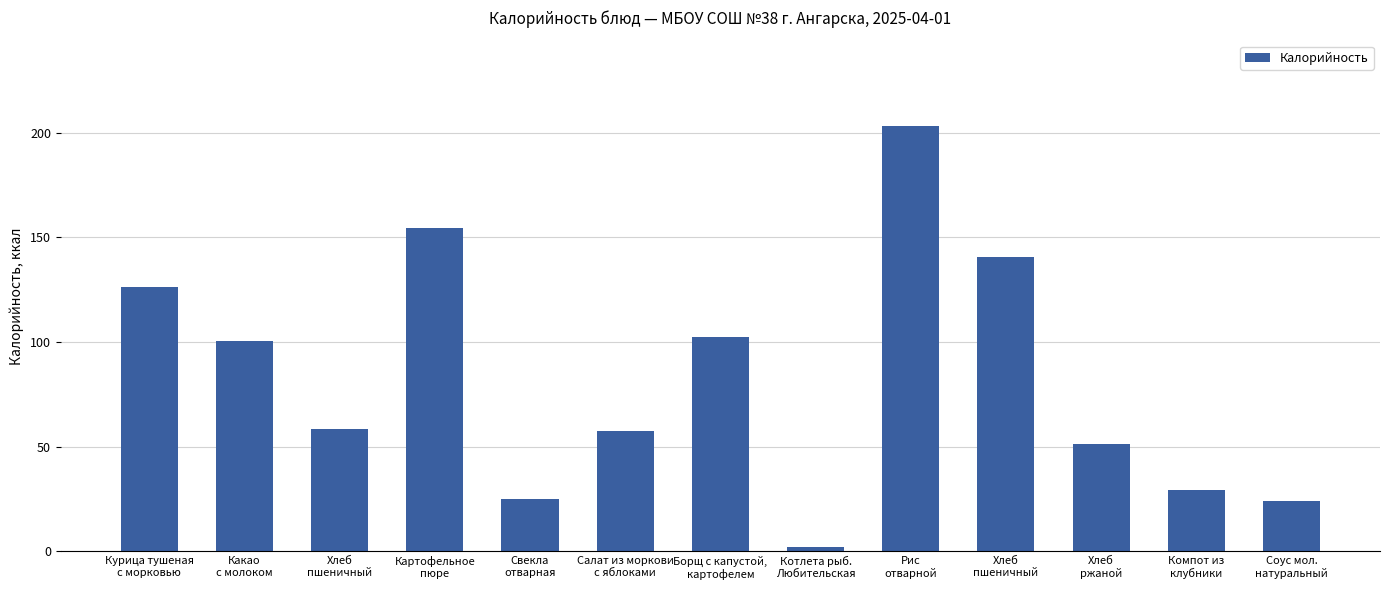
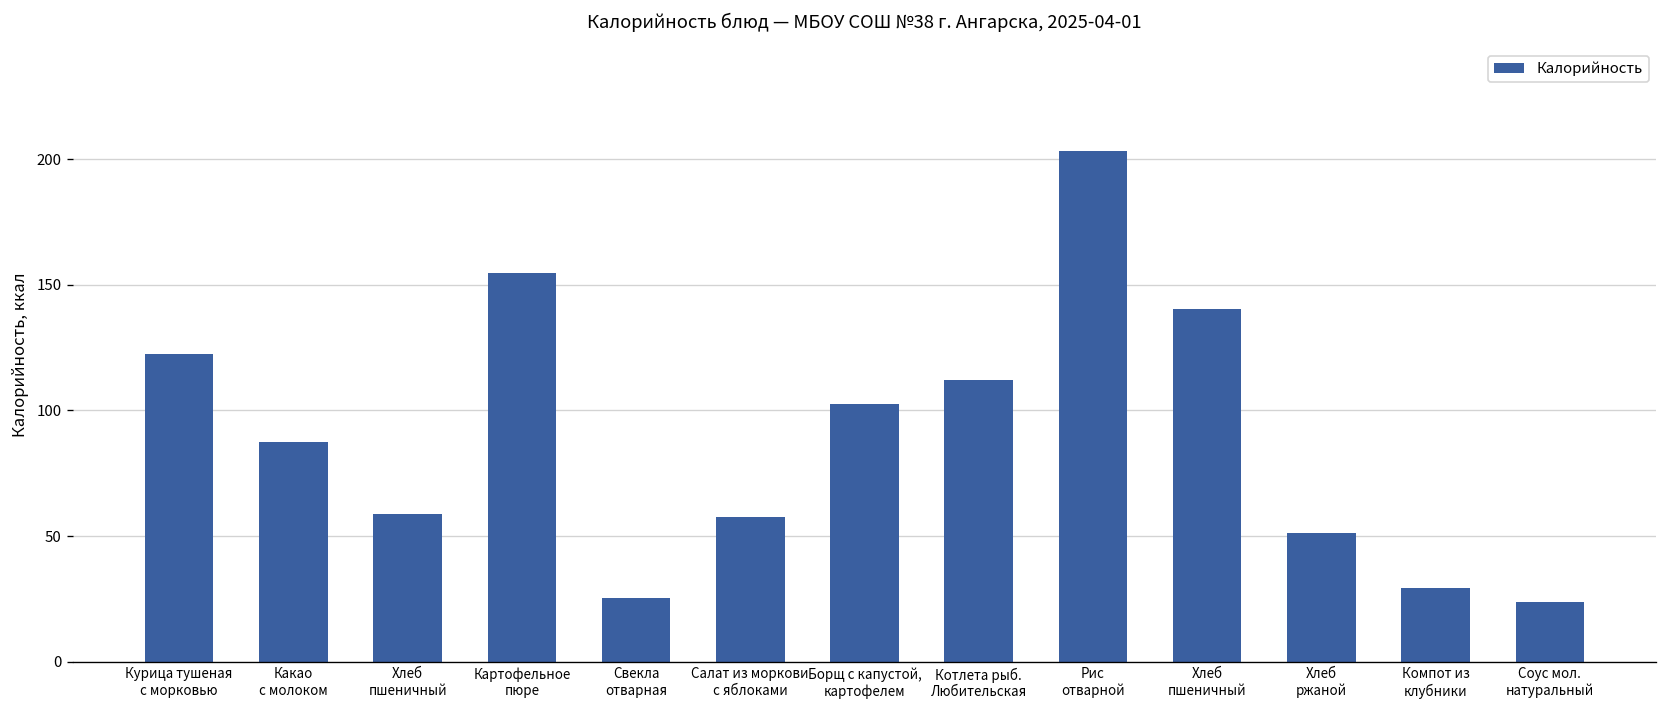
Курица тушеная с морковью: 126 -> 122
Какао с молоком: 100 -> 88
Котлета рыб. Любительская: 2 -> 112
